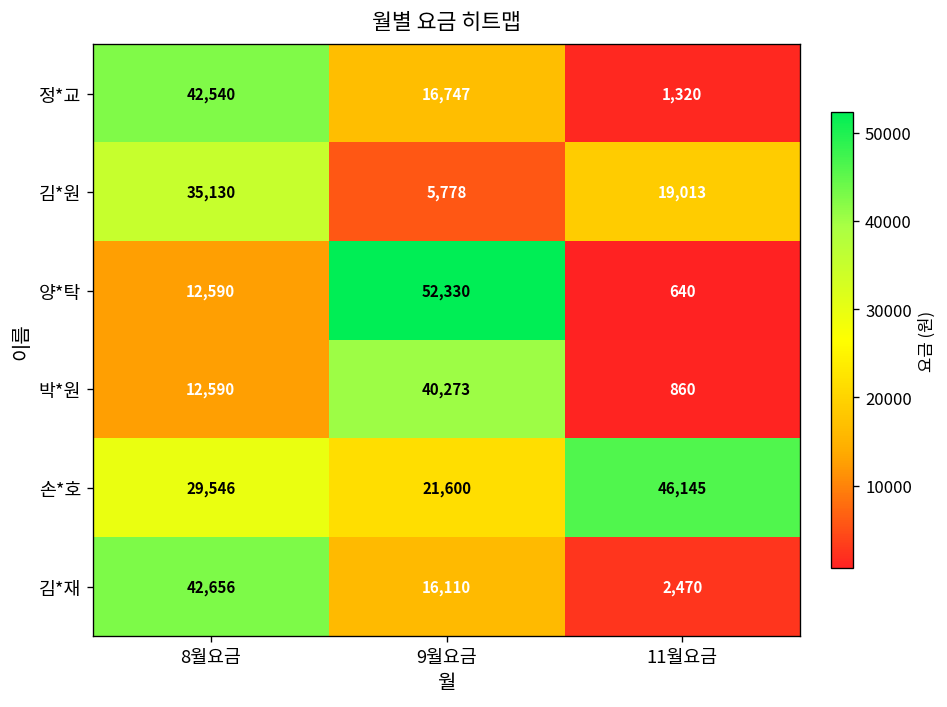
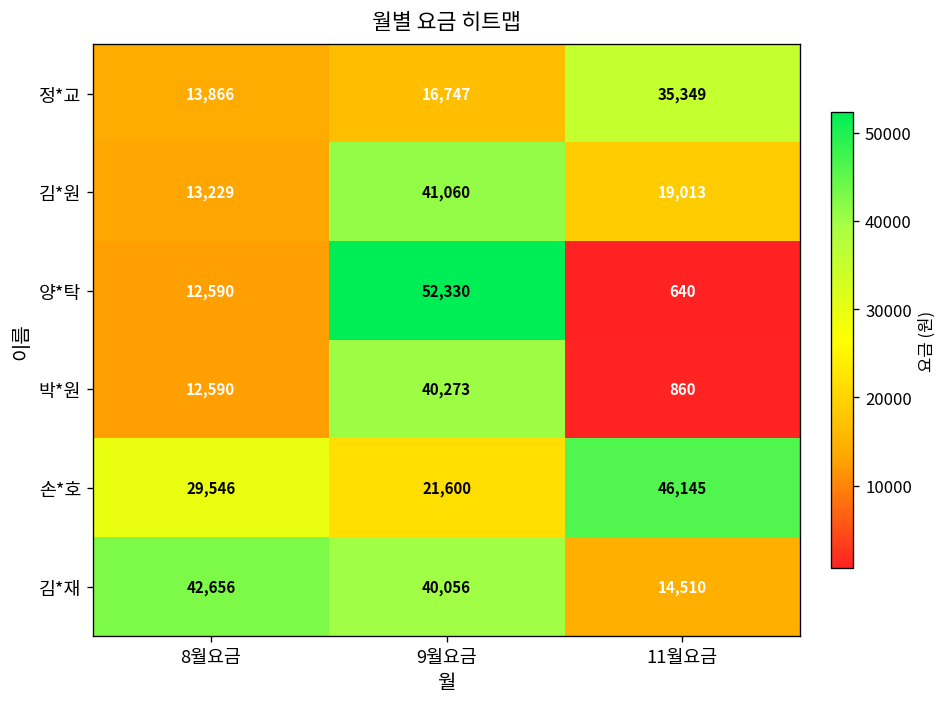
정*교, 8월요금: 42,540 -> 13,866
정*교, 11월요금: 1,320 -> 35,349
김*원, 8월요금: 35,130 -> 13,229
김*원, 9월요금: 5,778 -> 41,060
김*재, 9월요금: 16,110 -> 40,056
김*재, 11월요금: 2,470 -> 14,510
